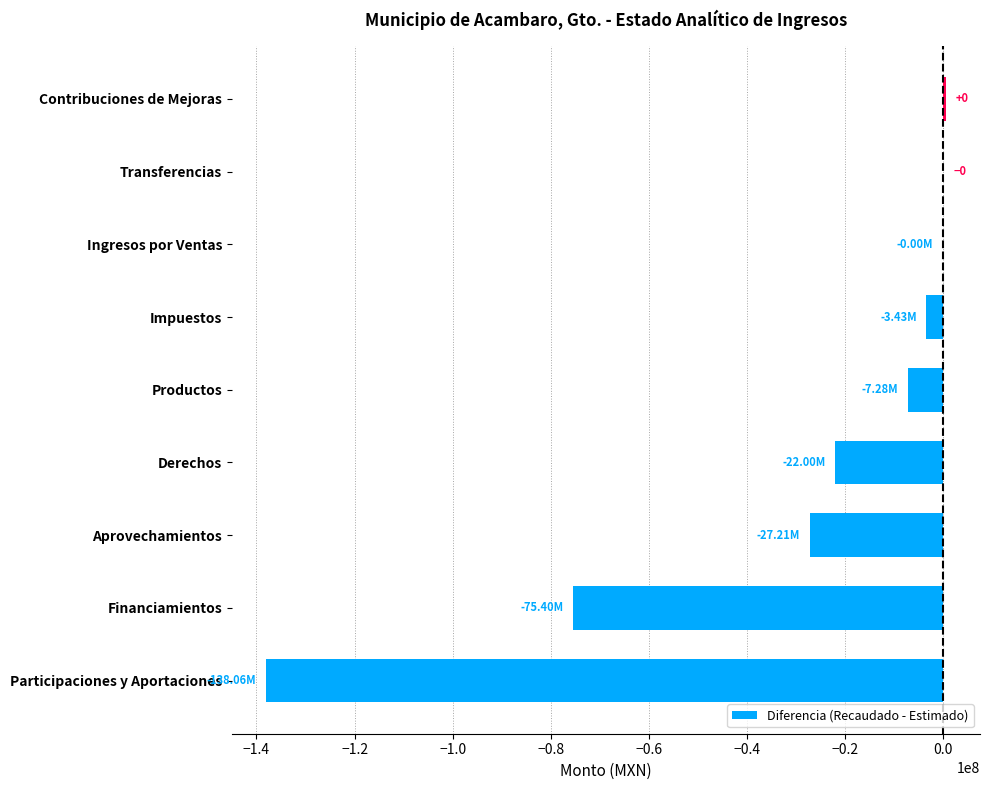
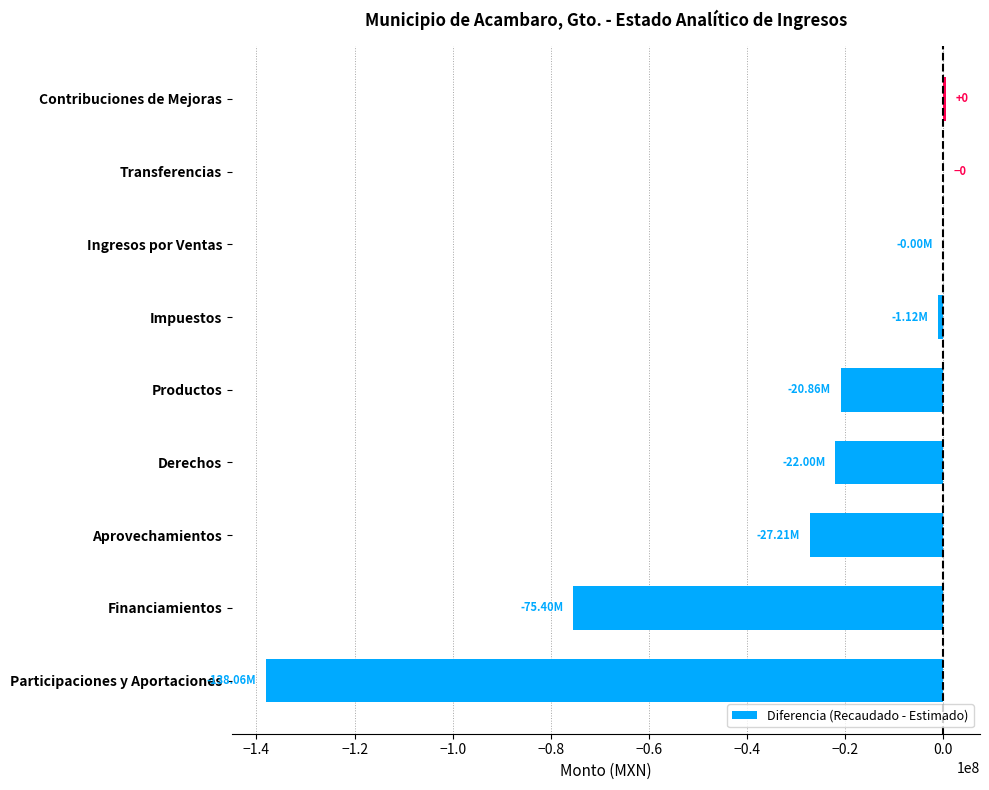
Impuestos: -3.43M -> -1.12M
Productos: -7.28M -> -20.86M
